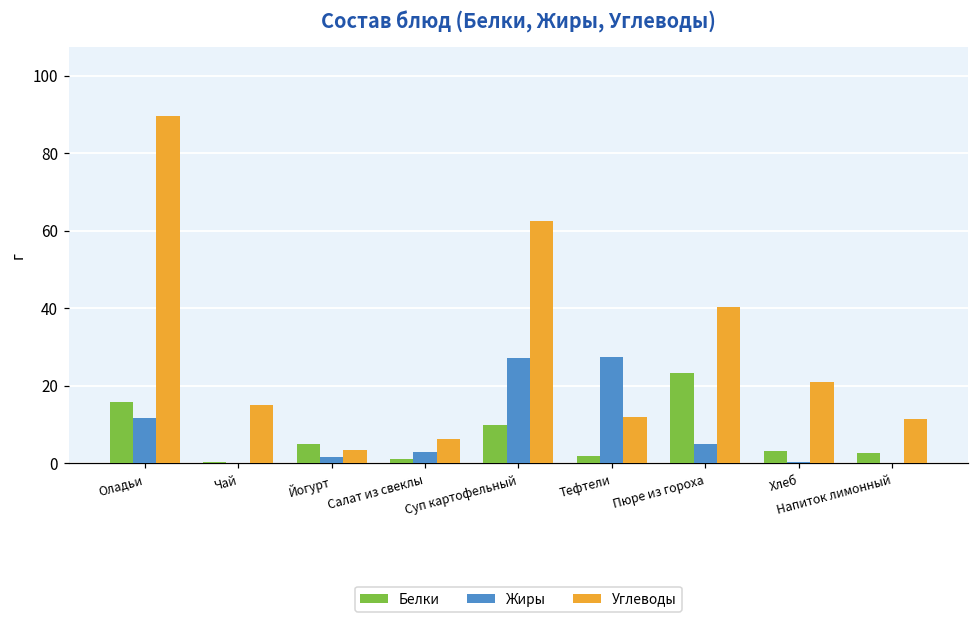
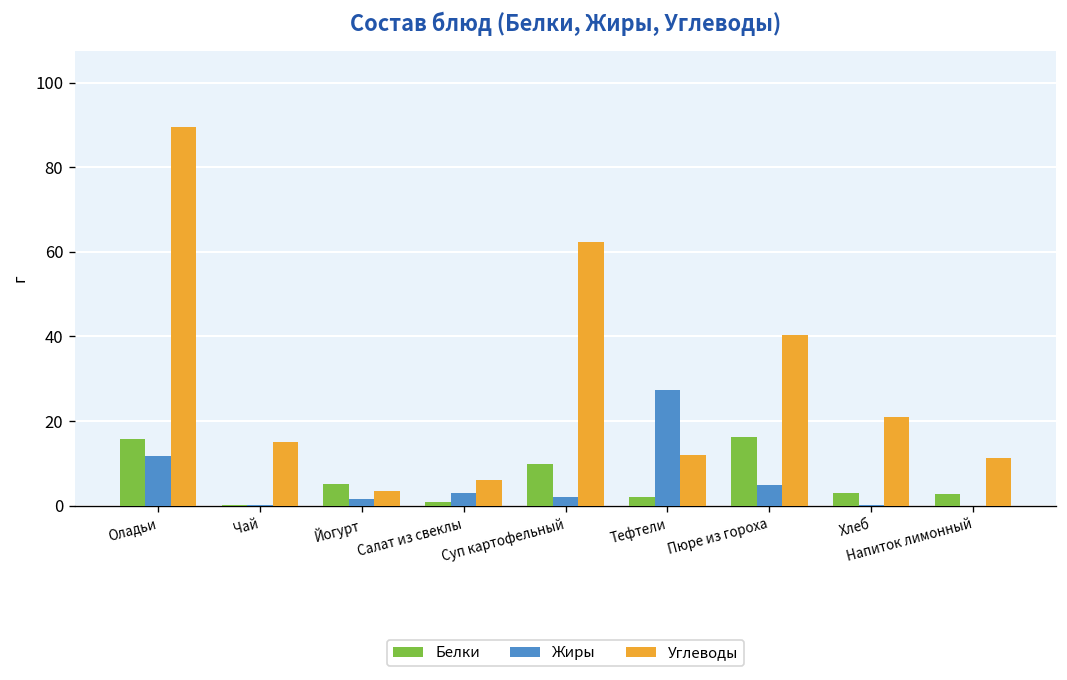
Жиры, Суп картофельный: 27 -> 2
Белки, Пюре из гороха: 23 -> 16
